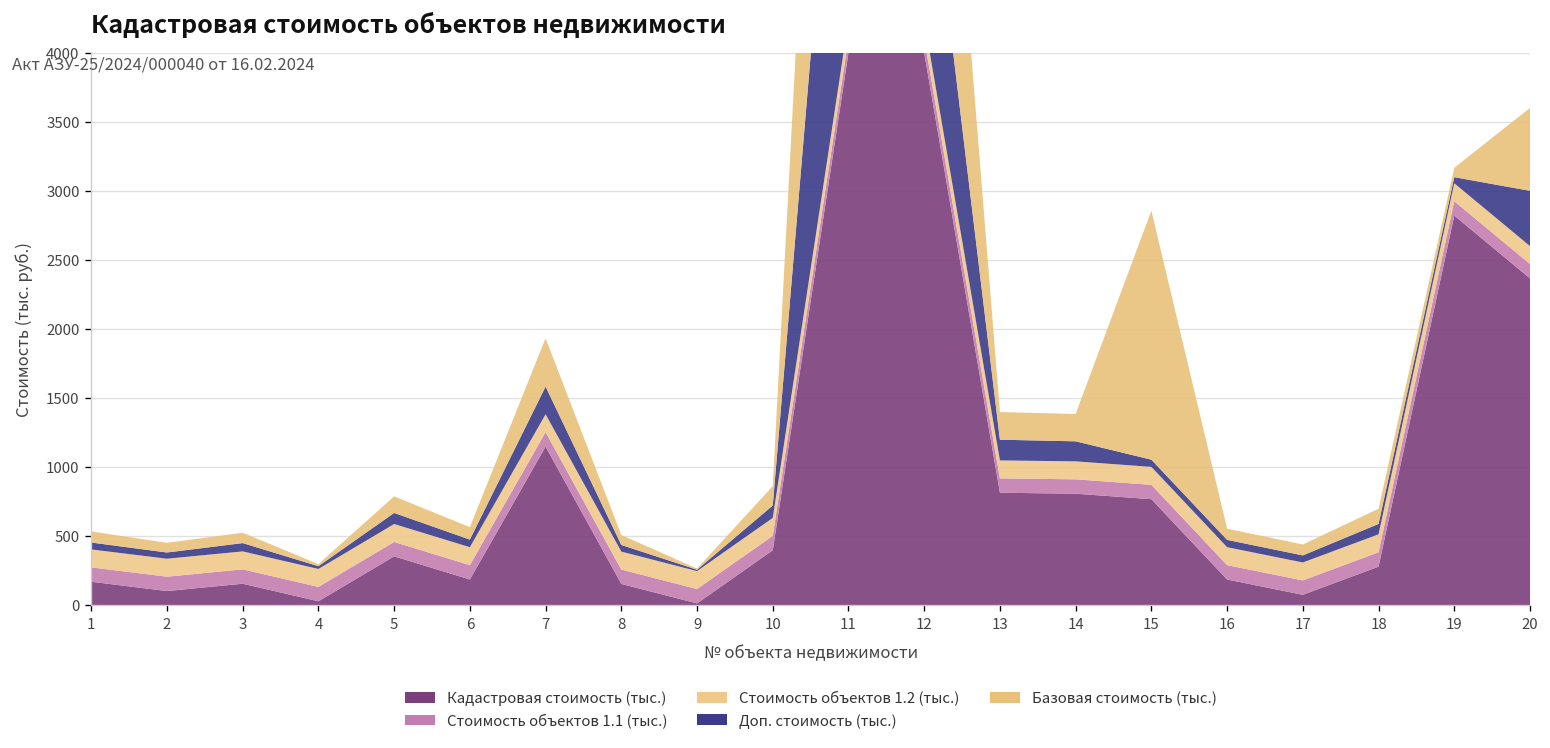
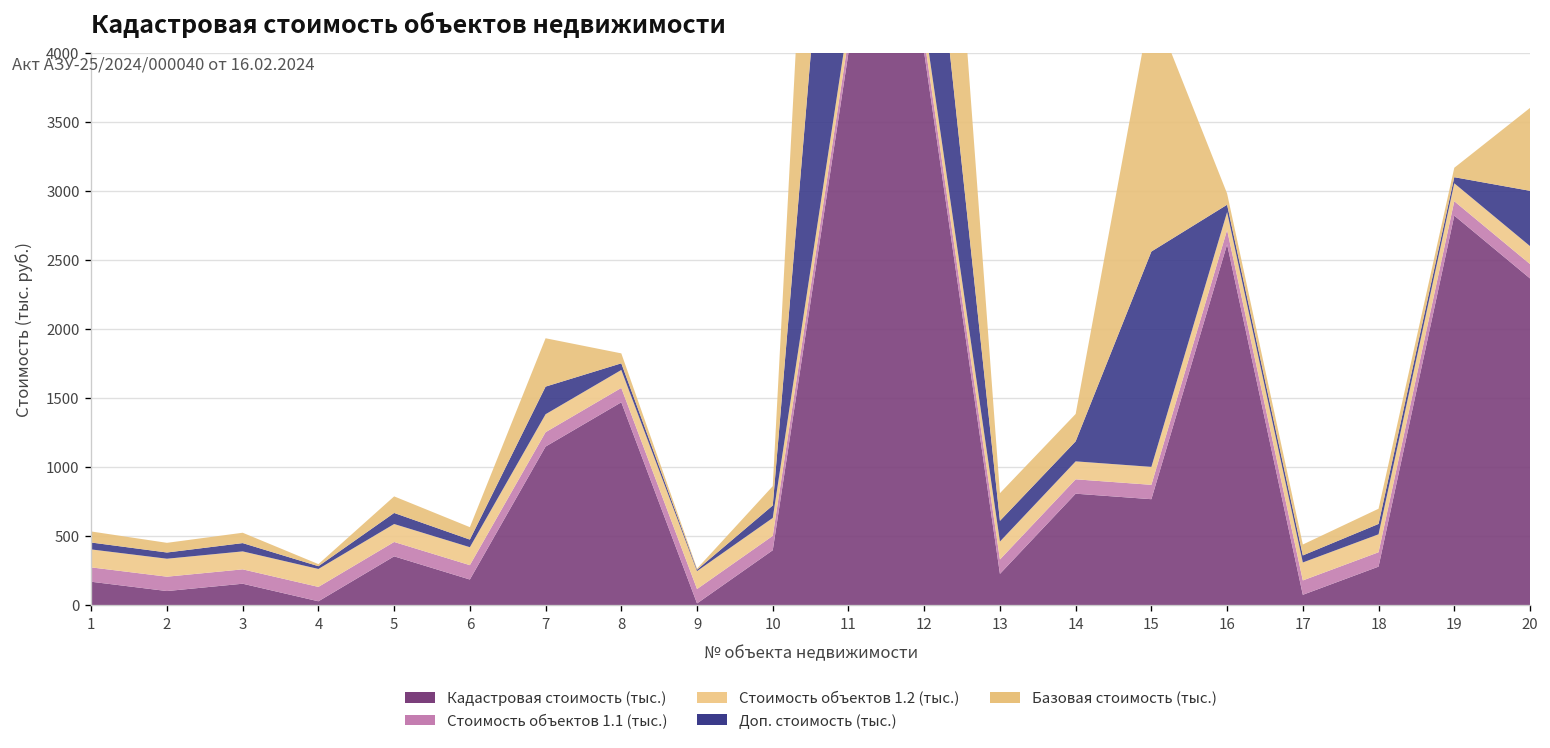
Кадастровая стоимость (тыс.), 8: 150 -> 1470
Кадастровая стоимость (тыс.), 13: 810 -> 230
Доп. стоимость (тыс.), 15: 50 -> 1560
Кадастровая стоимость (тыс.), 16: 190 -> 2610
